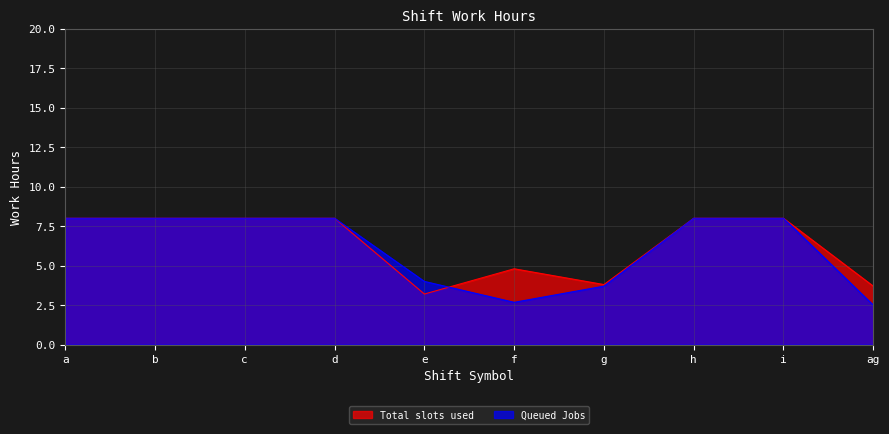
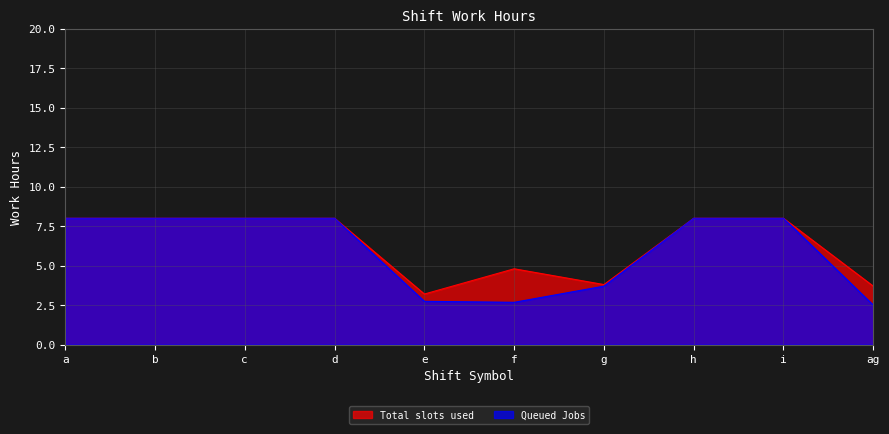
Queued Jobs, e: 4.0 -> 2.7
